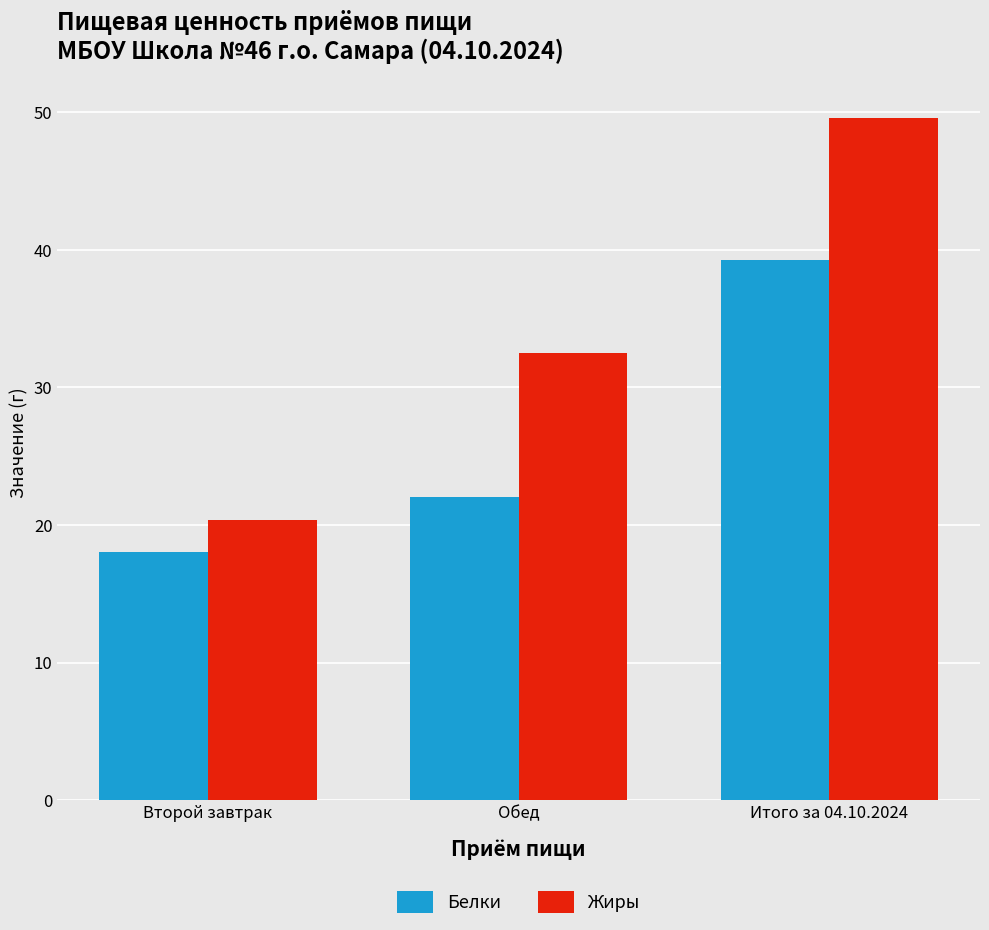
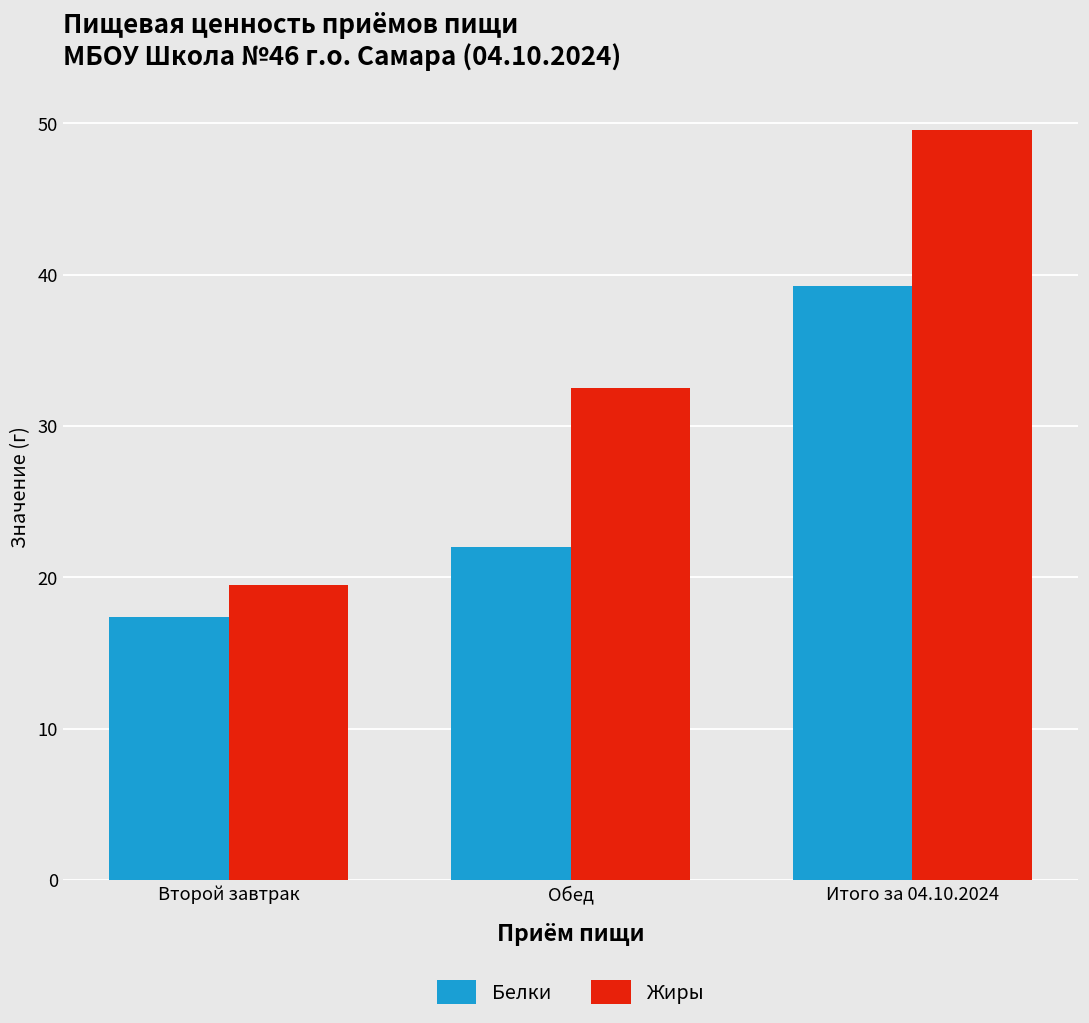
Белки, Второй завтрак: 18.0 -> 17.4
Жиры, Второй завтрак: 20.3 -> 19.5
